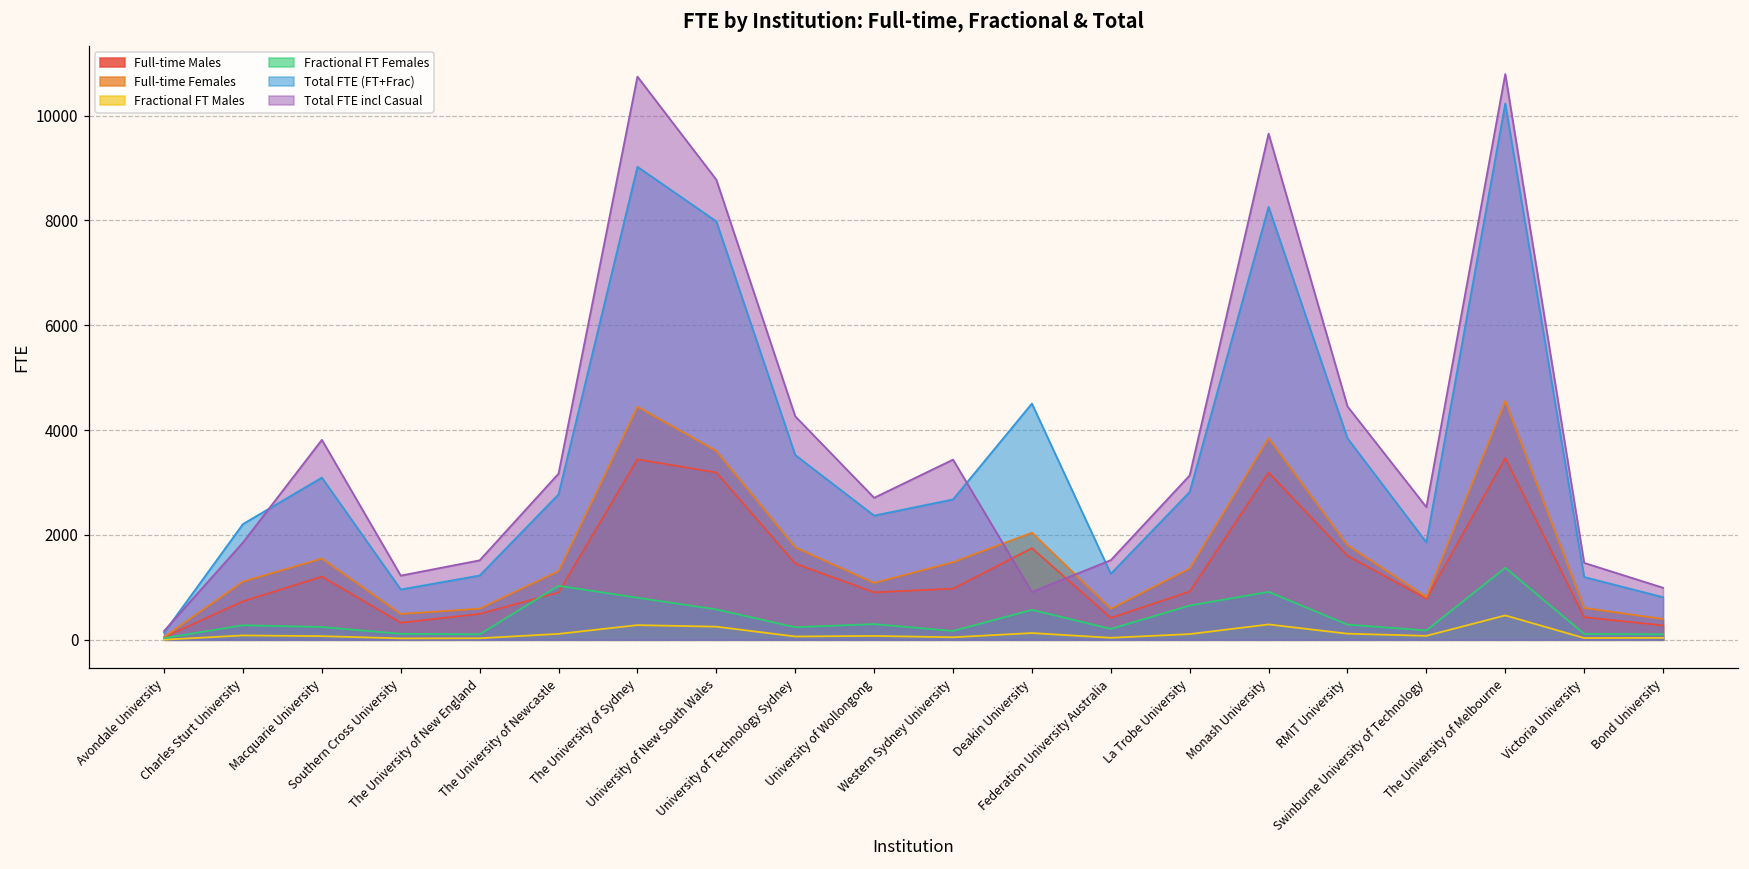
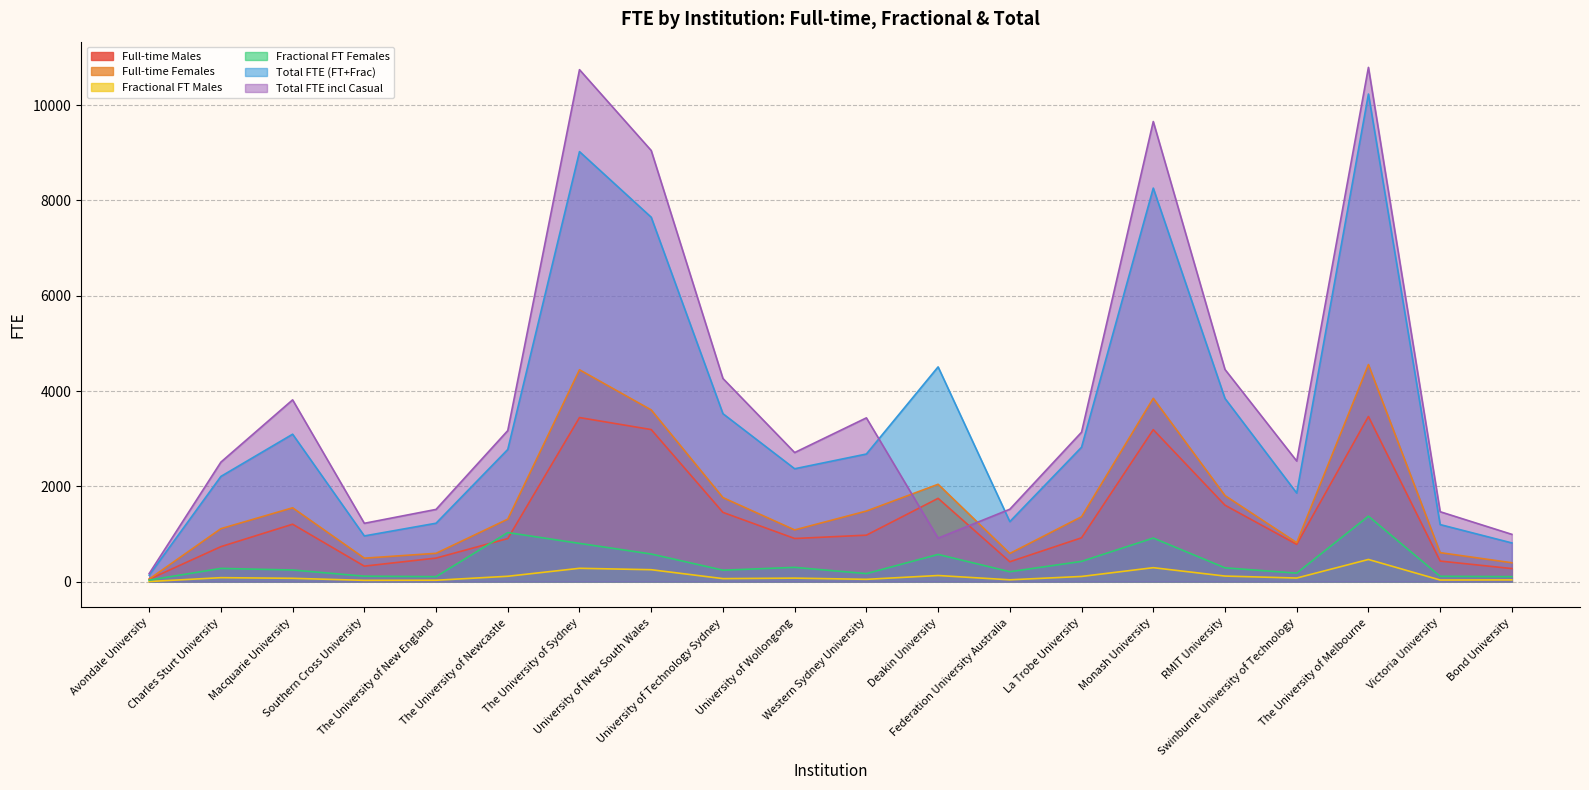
Total FTE incl Casual, Charles Sturt University: 1900 -> 2500
Total FTE (FT+Frac), University of New South Wales: 8000 -> 7600
Total FTE incl Casual, University of New South Wales: 8800 -> 9000
Fractional FT Females, La Trobe University: 700 -> 400
